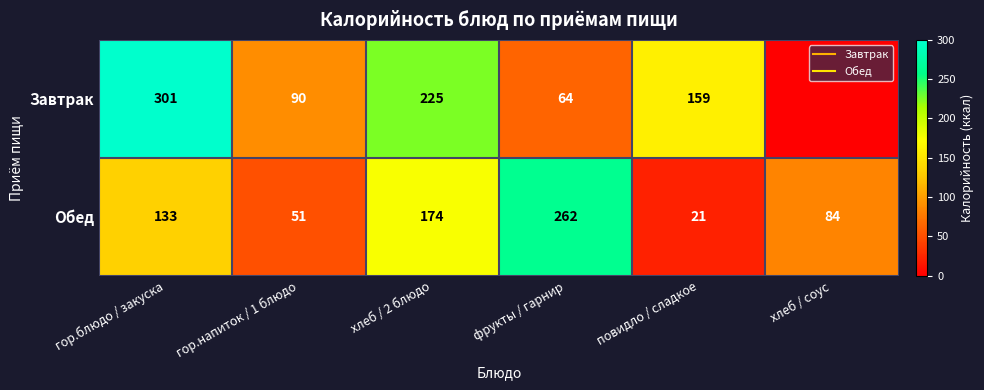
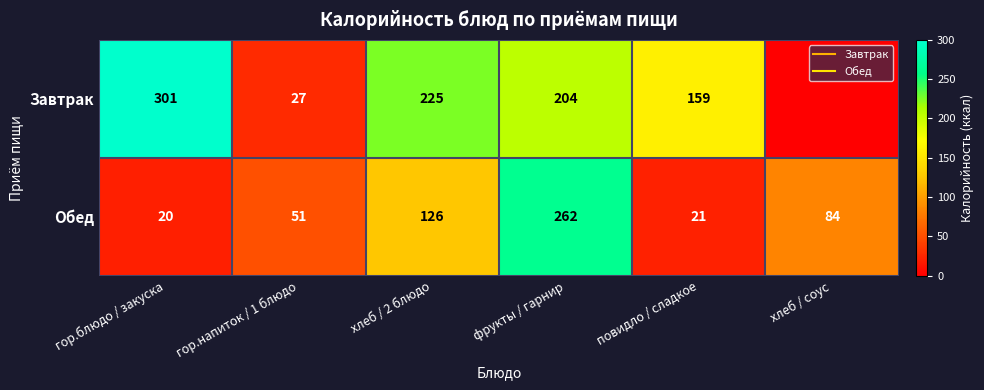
Завтрак, гор.напиток / 1 блюдо: 90 -> 27
Завтрак, фрукты / гарнир: 64 -> 204
Обед, гор.блюдо / закуска: 133 -> 20
Обед, хлеб / 2 блюдо: 174 -> 126
